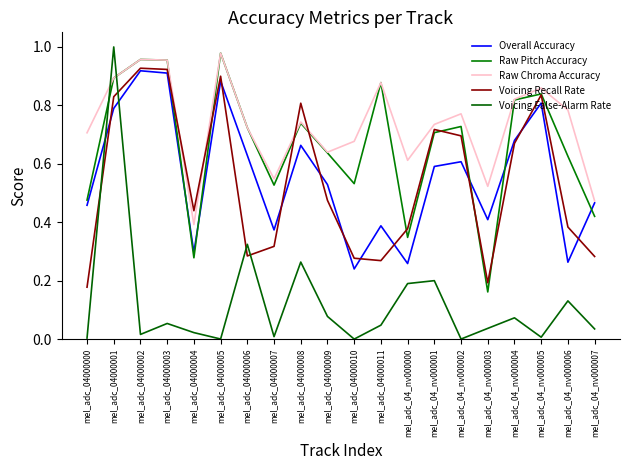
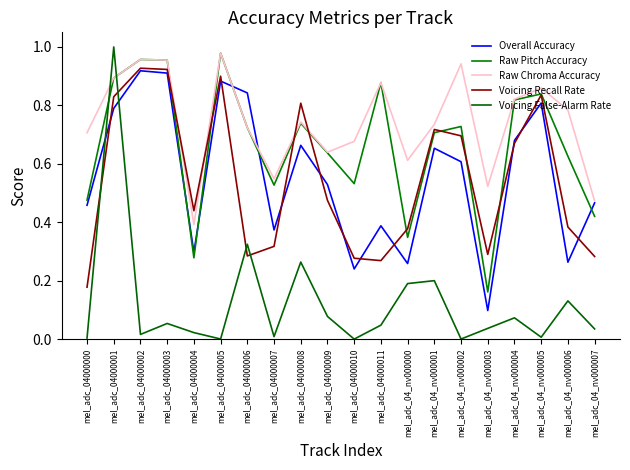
Overall Accuracy, mel_adc_04000006: 0.63 -> 0.84
Overall Accuracy, mel_adc_04_nv000001: 0.59 -> 0.65
Raw Chroma Accuracy, mel_adc_04_nv000002: 0.77 -> 0.94
Overall Accuracy, mel_adc_04_nv000003: 0.41 -> 0.10
Voicing Recall Rate, mel_adc_04_nv000003: 0.19 -> 0.29
